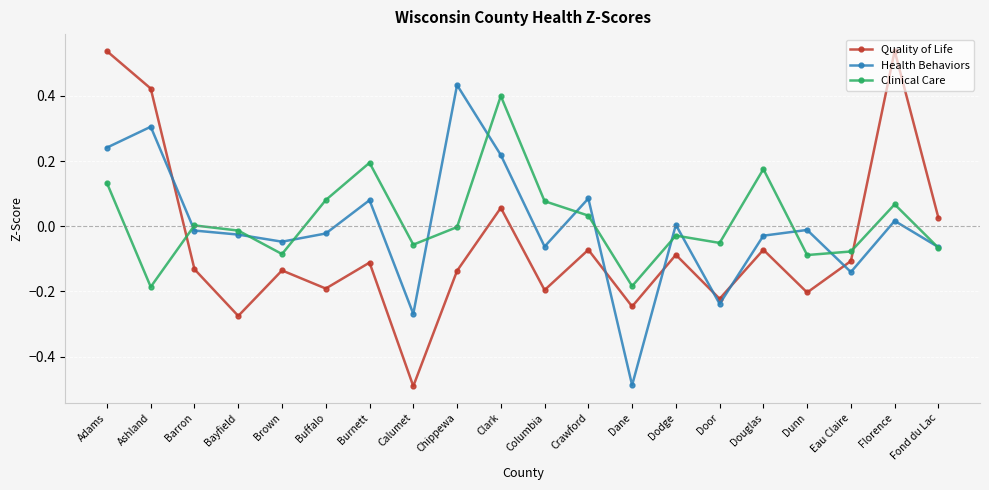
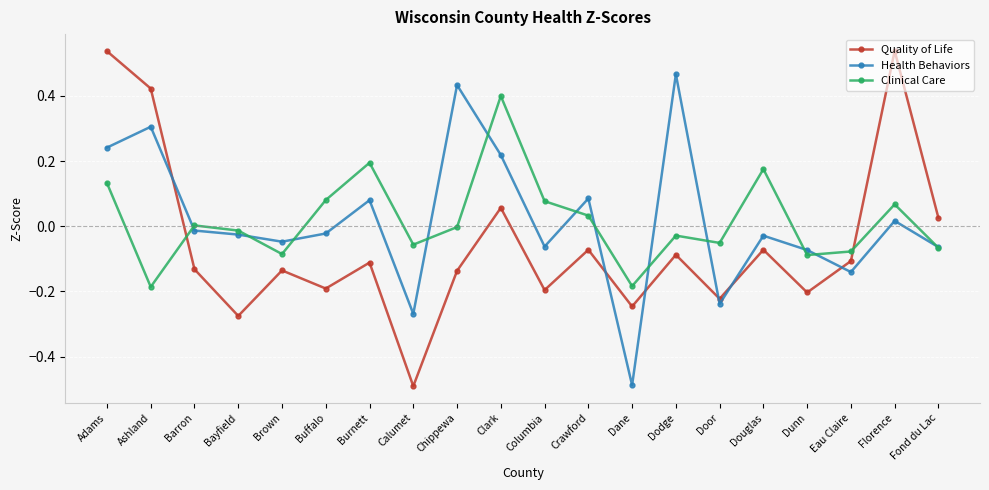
Health Behaviors, Dodge: 0.00 -> 0.47
Health Behaviors, Dunn: -0.01 -> -0.07
